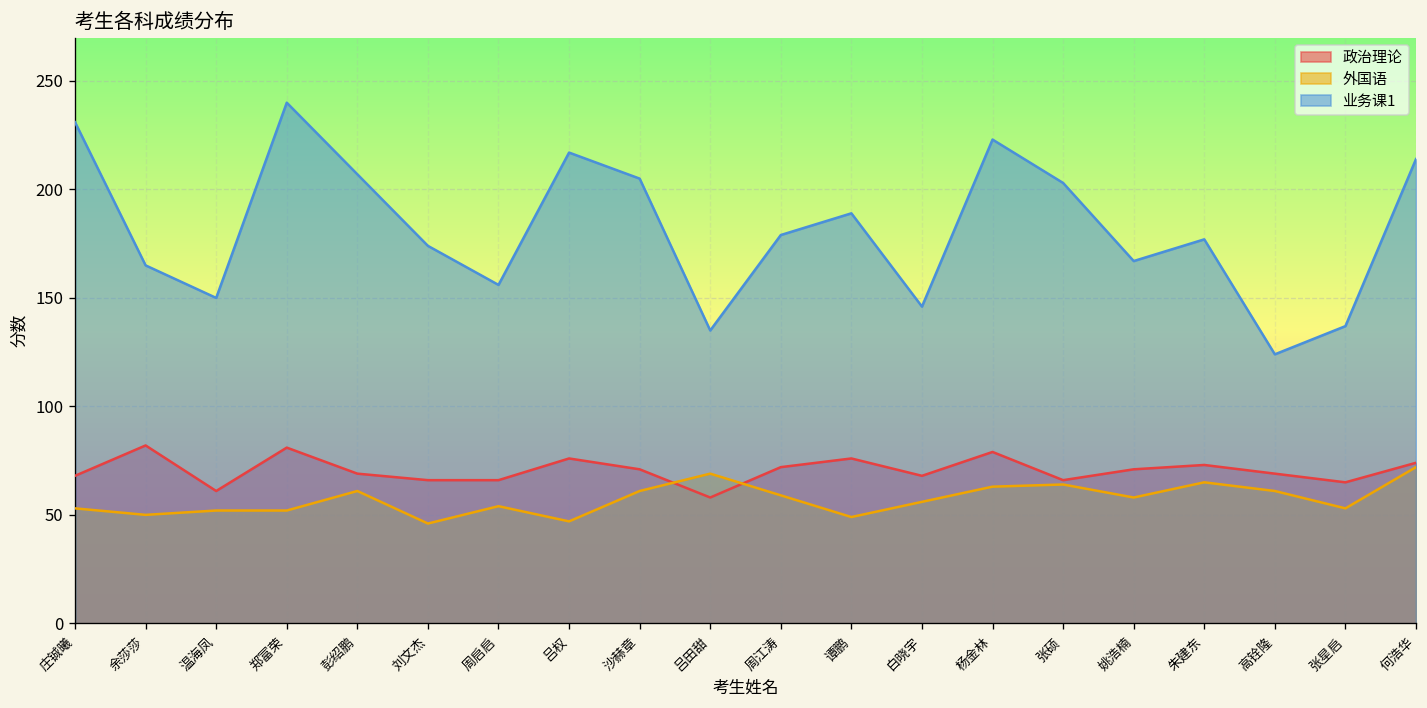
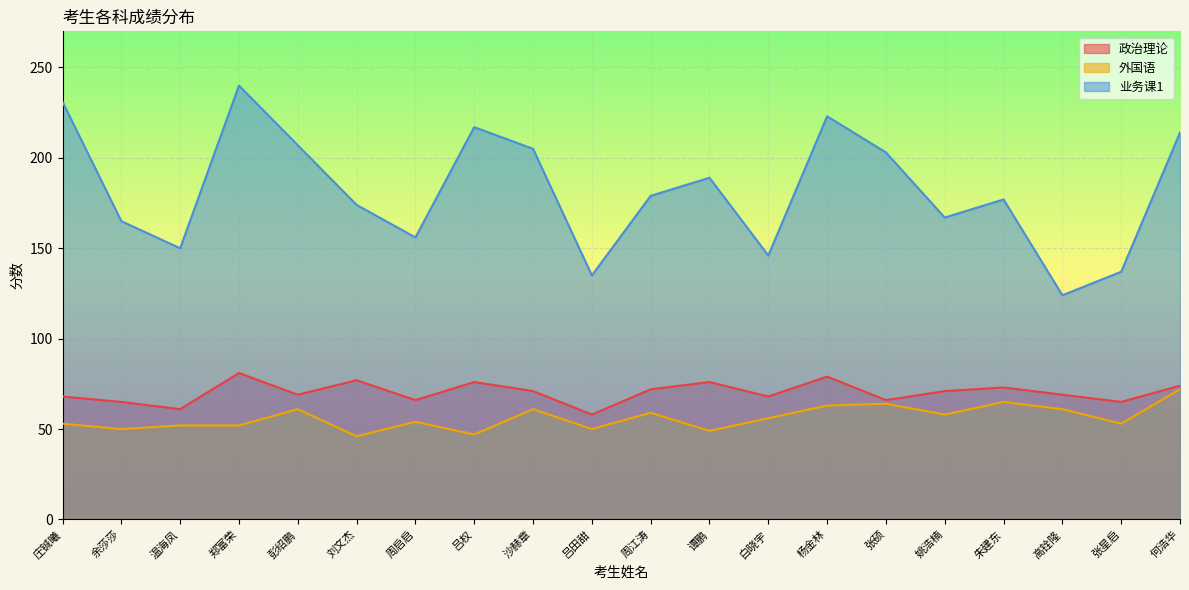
政治理论, 余莎莎: 82 -> 65
政治理论, 刘文杰: 66 -> 77
外国语, 吕田甜: 69 -> 50
